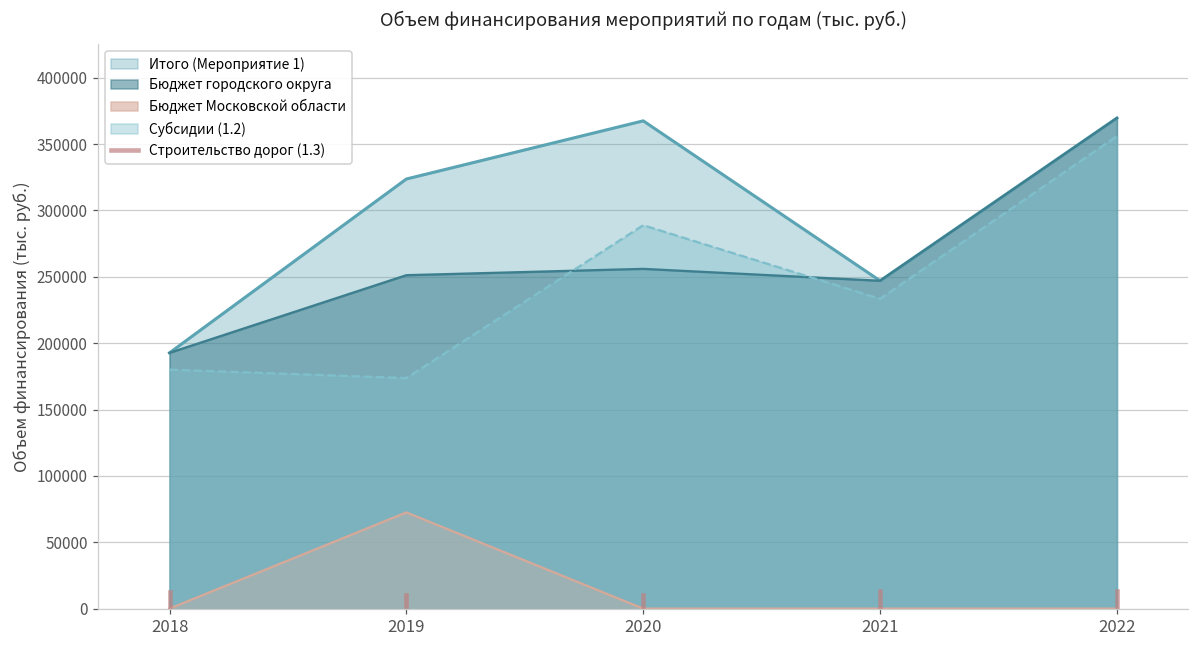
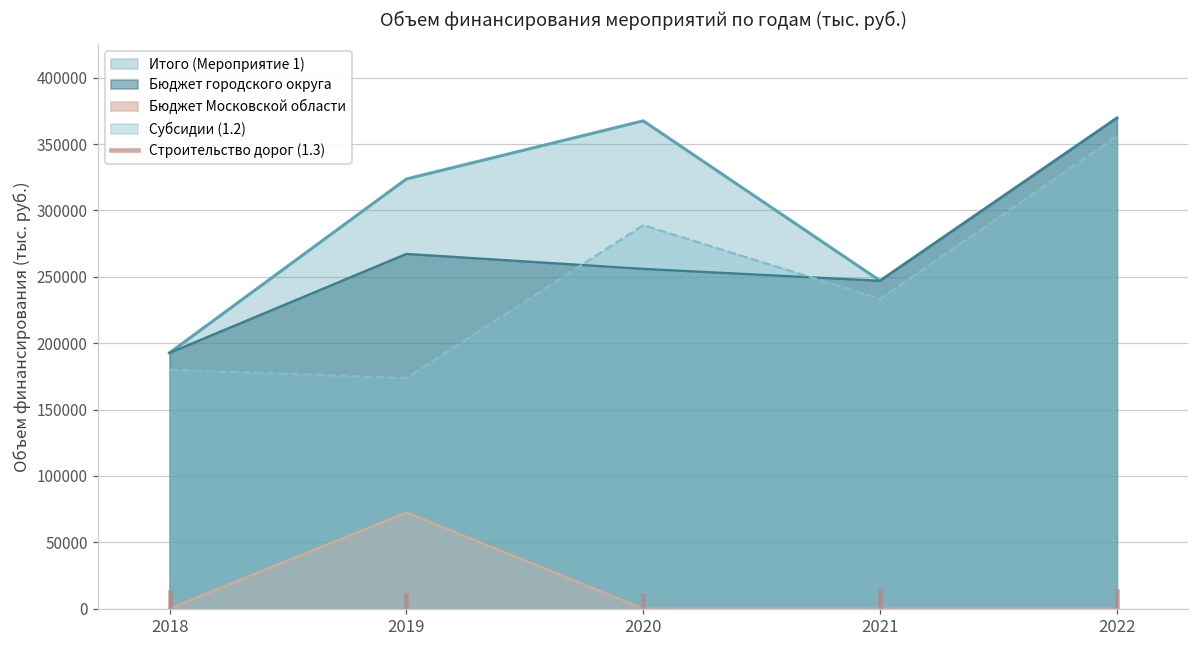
Бюджет городского округа, 2019: 251000 -> 267000
